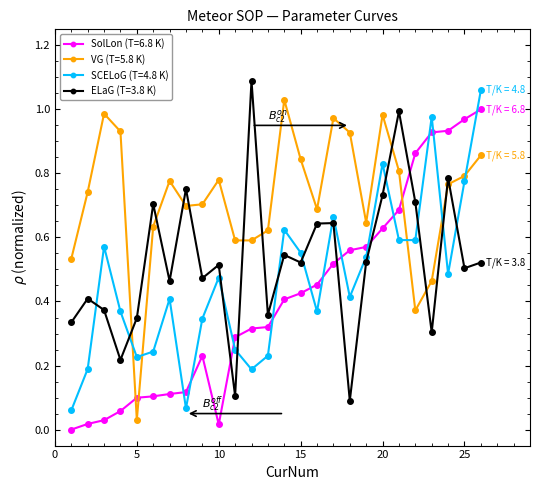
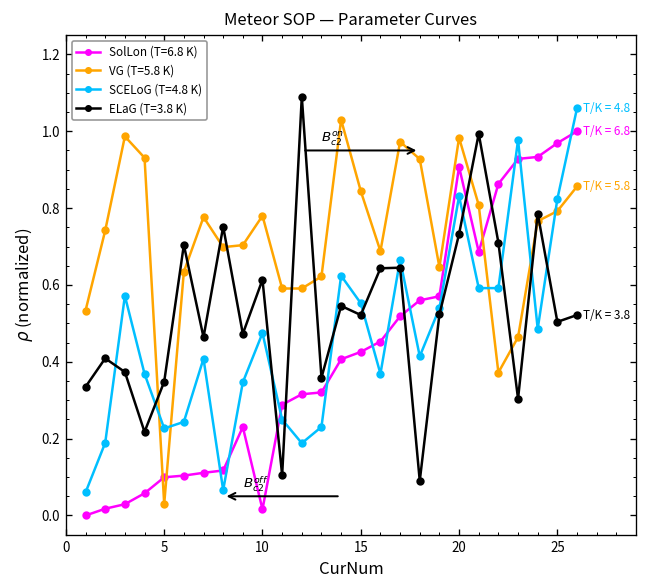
ELaG (T=3.8 K), 10: 0.51 -> 0.61
SolLon (T=6.8 K), 20: 0.63 -> 0.91
SCELoG (T=4.8 K), 25: 0.78 -> 0.82
